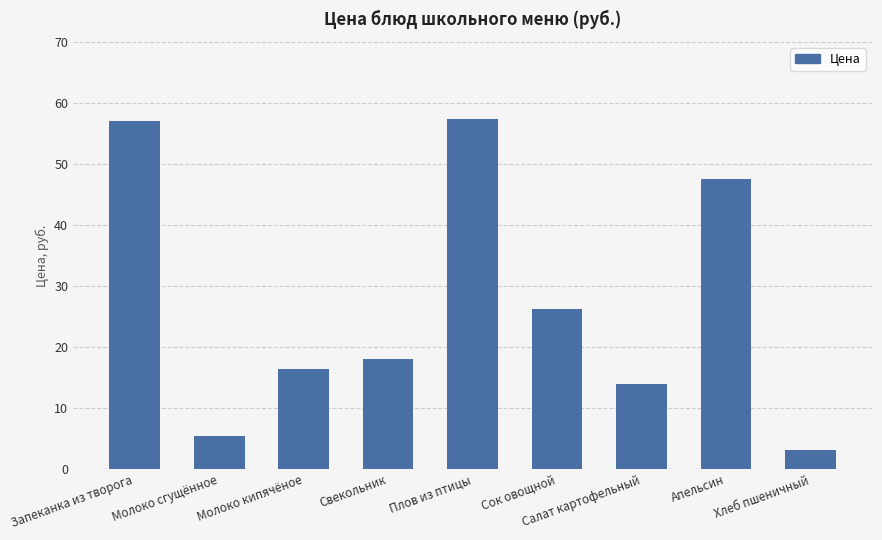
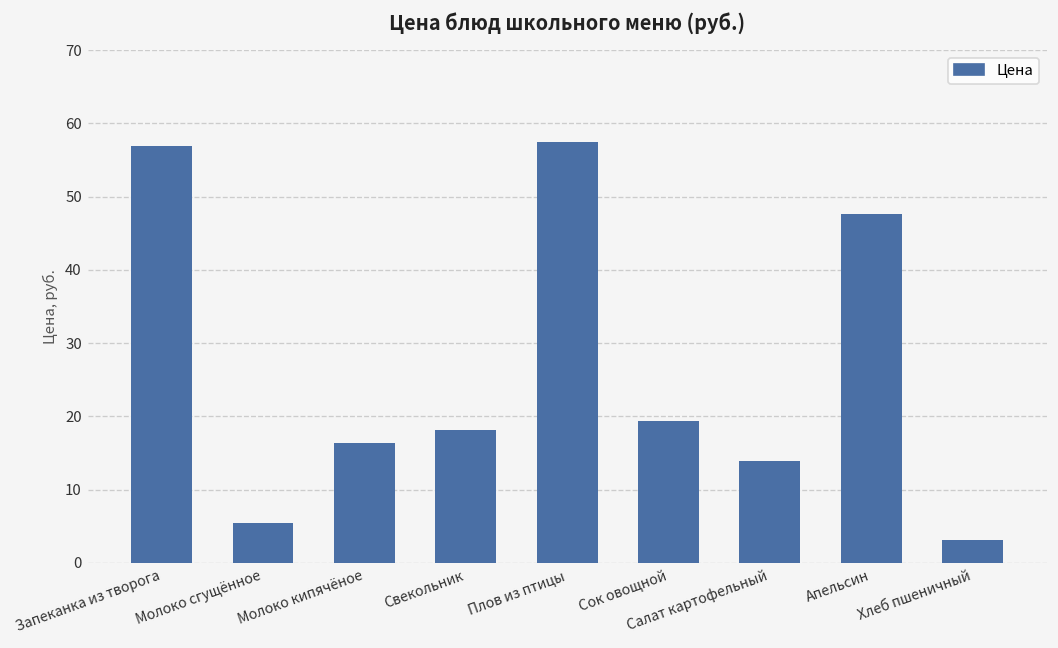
Сок овощной: 26 -> 19
